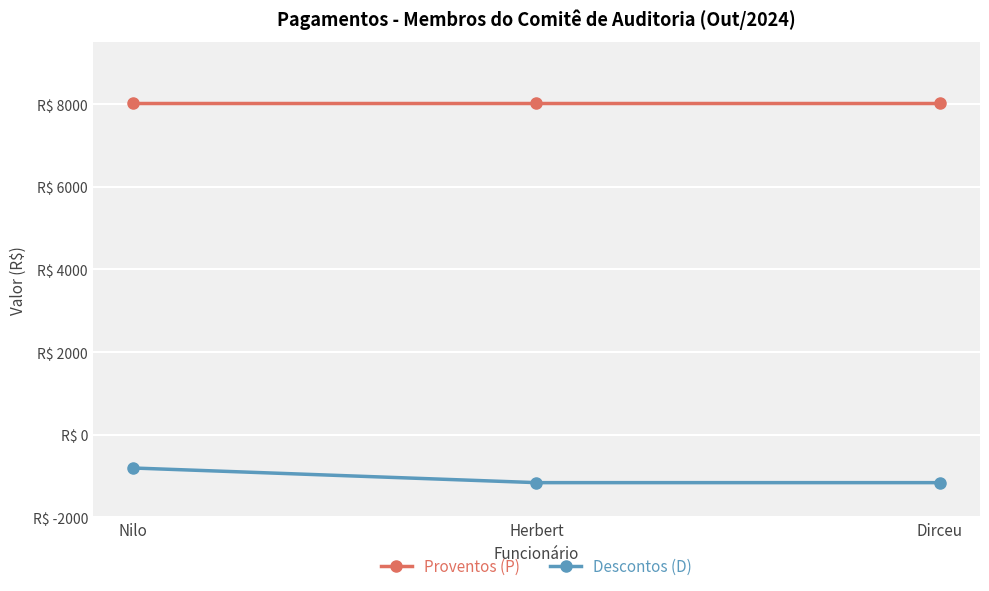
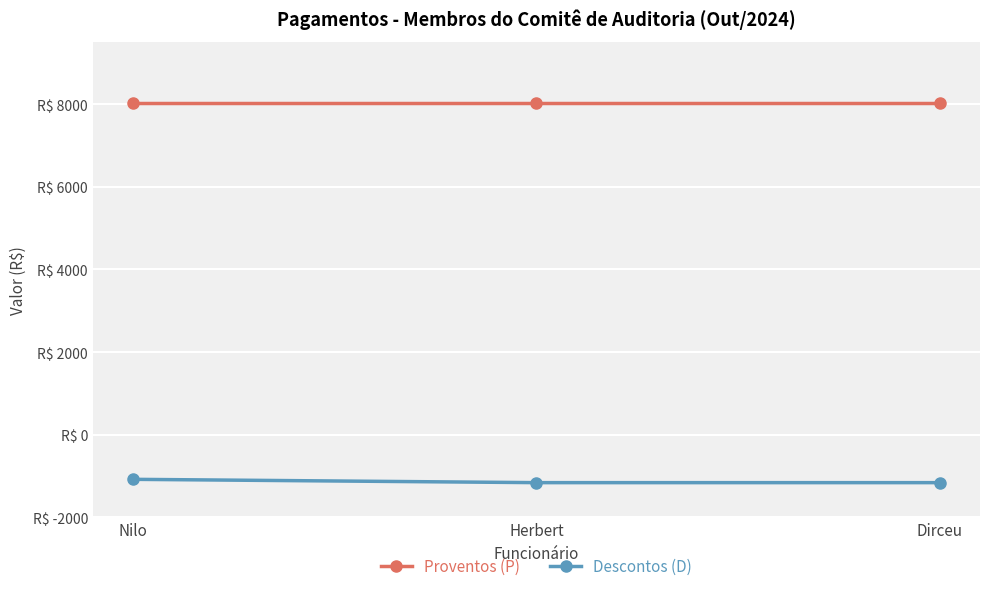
Descontos (D), Nilo: R$ -800 -> R$ -1100
